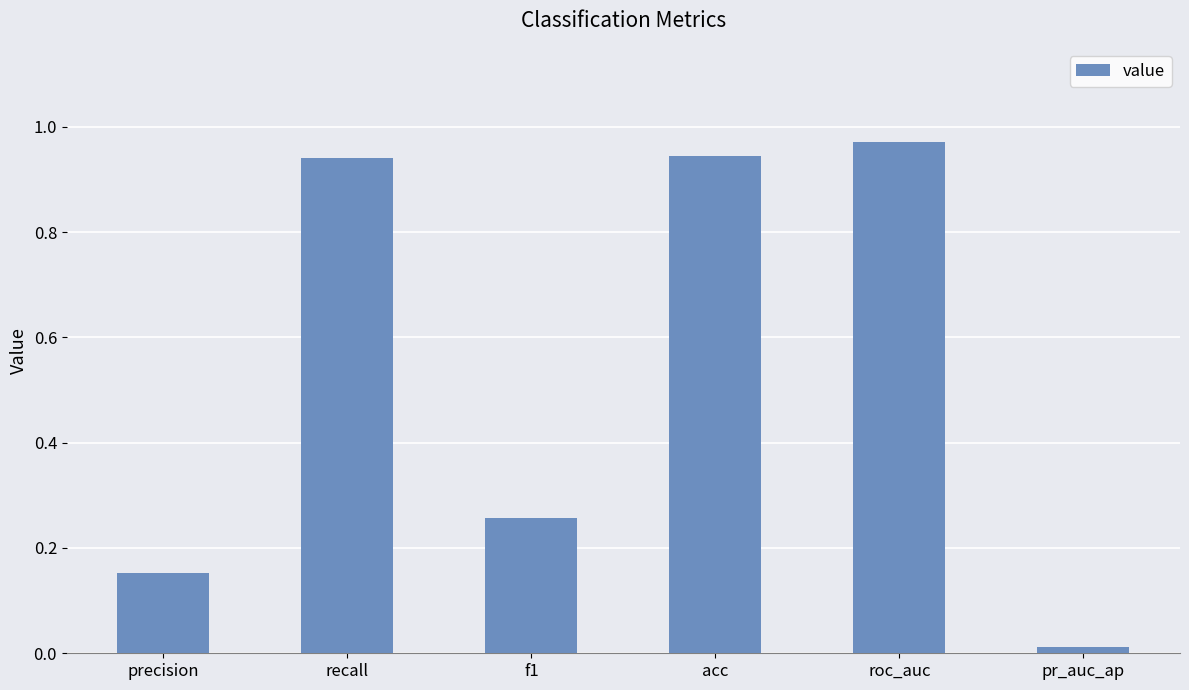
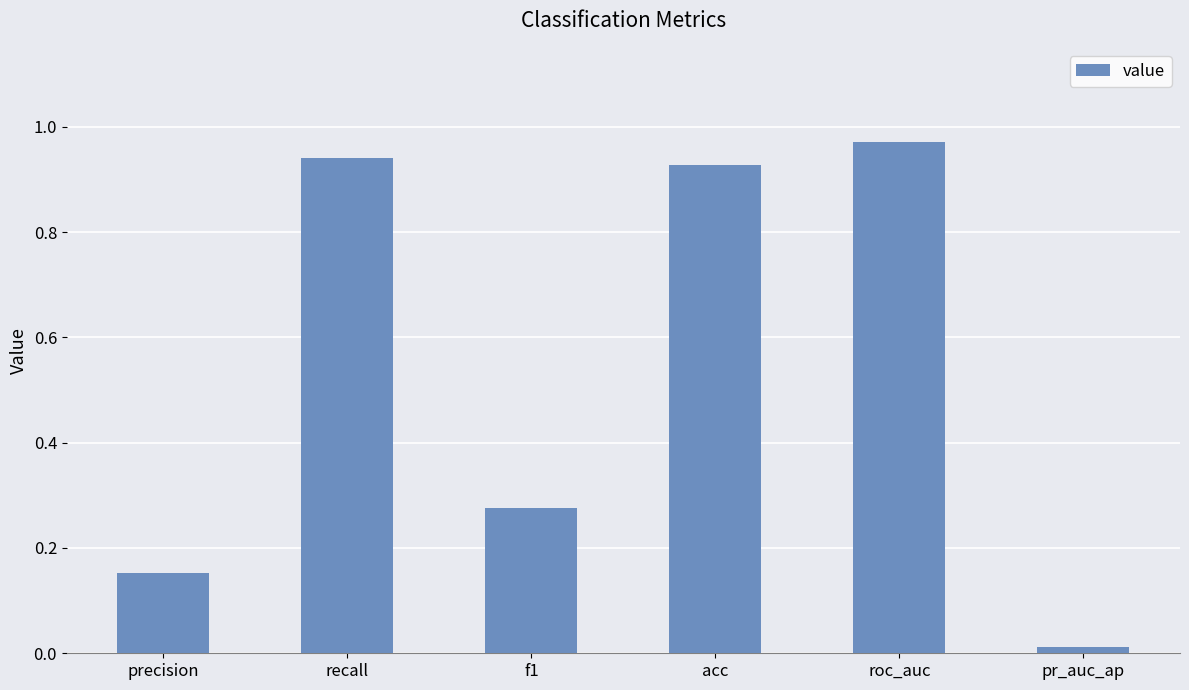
f1: 0.26 -> 0.28
acc: 0.94 -> 0.93
